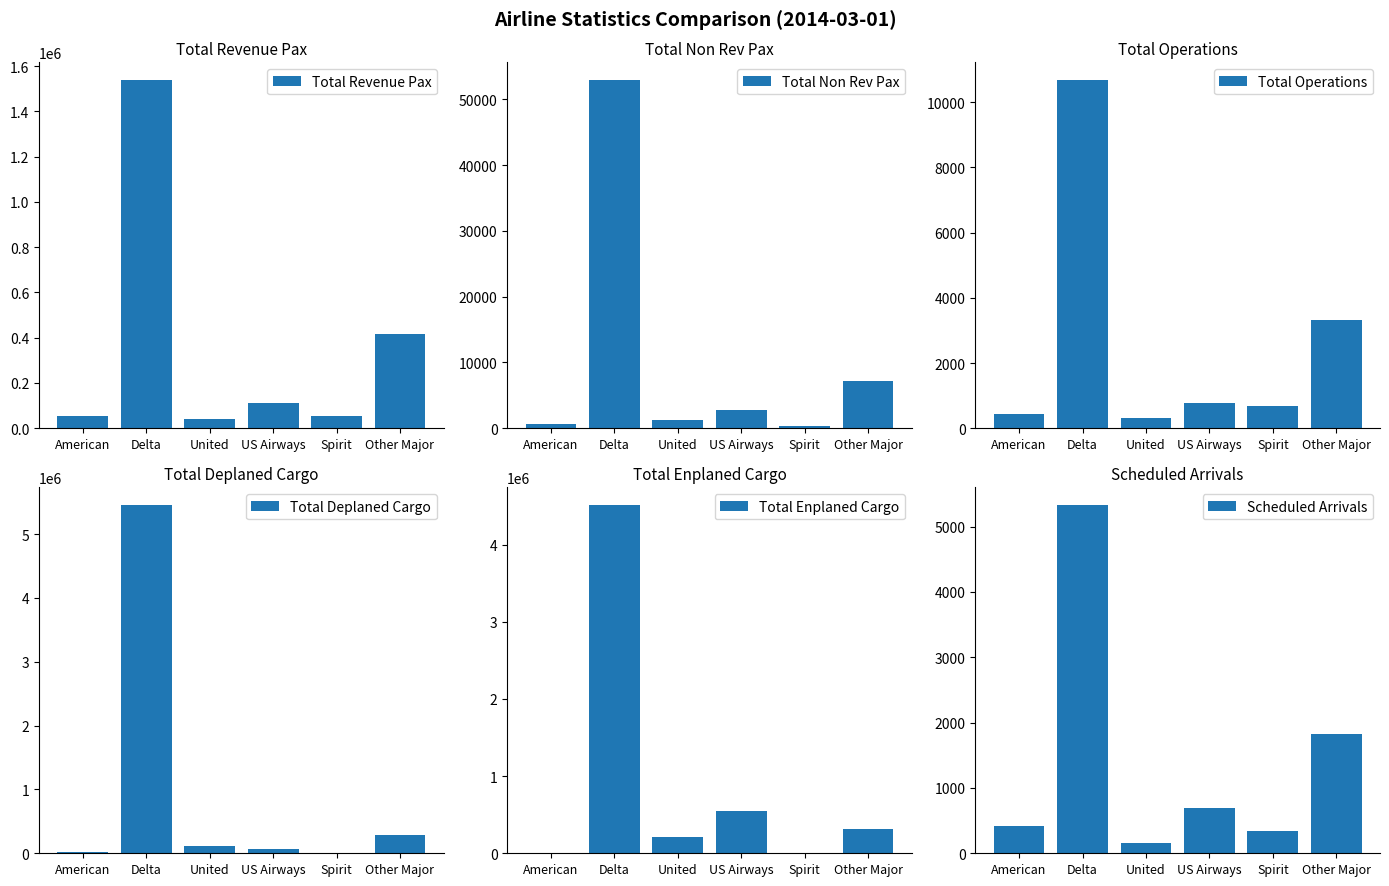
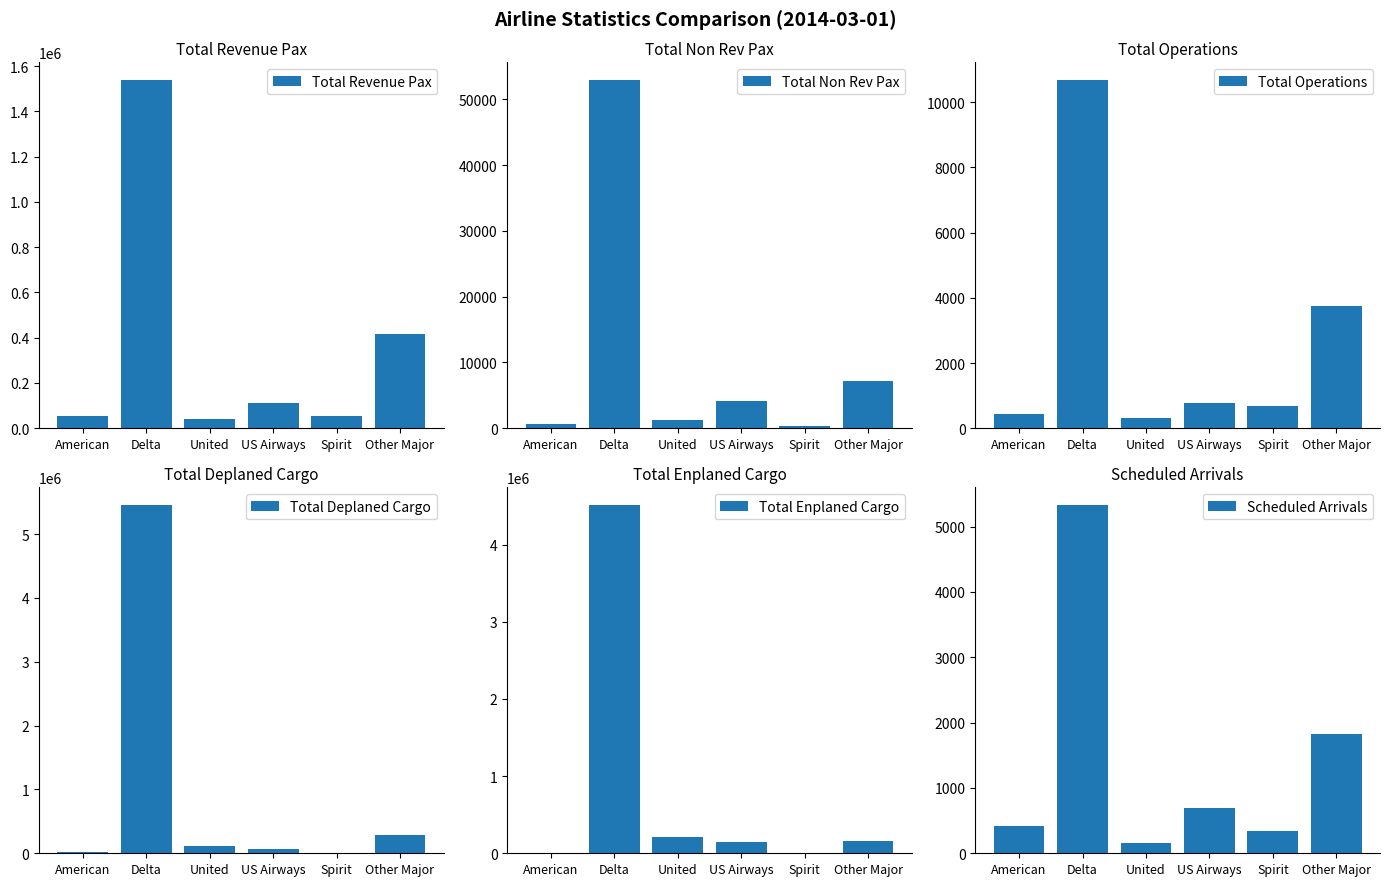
Total Non Rev Pax, US Airways: 3000 -> 4000
Total Operations, Other Major: 3300 -> 3800
Total Enplaned Cargo, US Airways: 500000 -> 200000
Total Enplaned Cargo, Other Major: 300000 -> 200000
